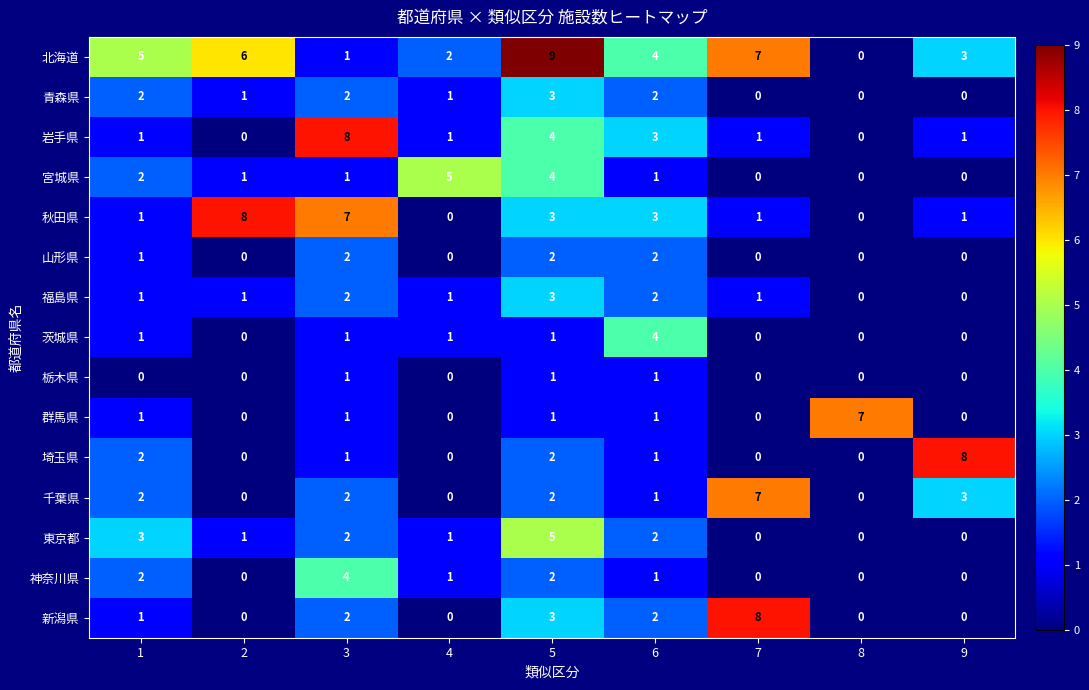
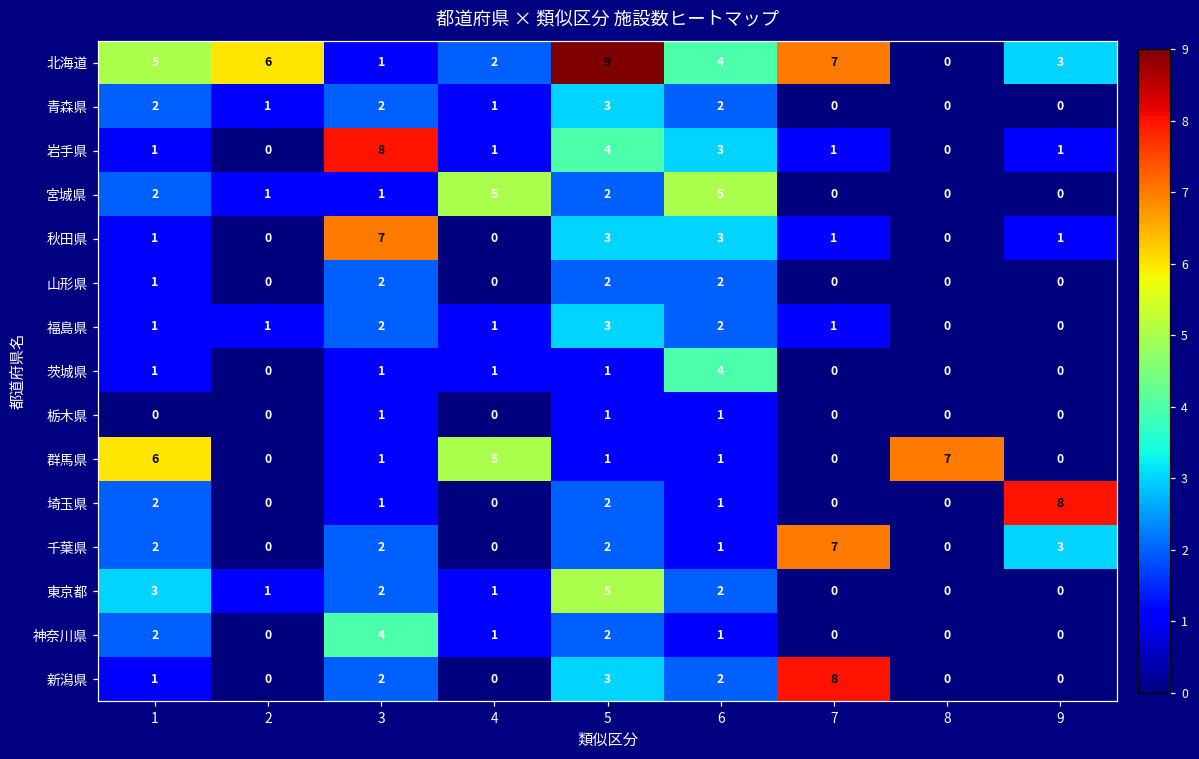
宮城県, 5: 4 -> 2
宮城県, 6: 1 -> 5
秋田県, 2: 8 -> 0
群馬県, 1: 1 -> 6
群馬県, 4: 0 -> 5
